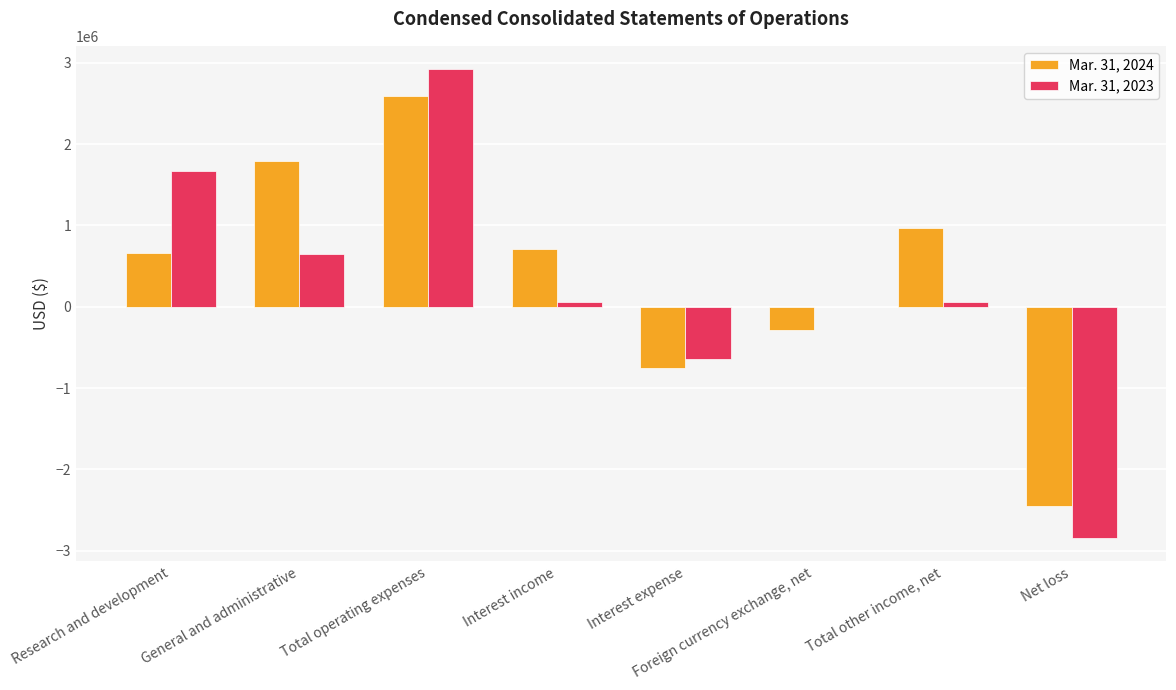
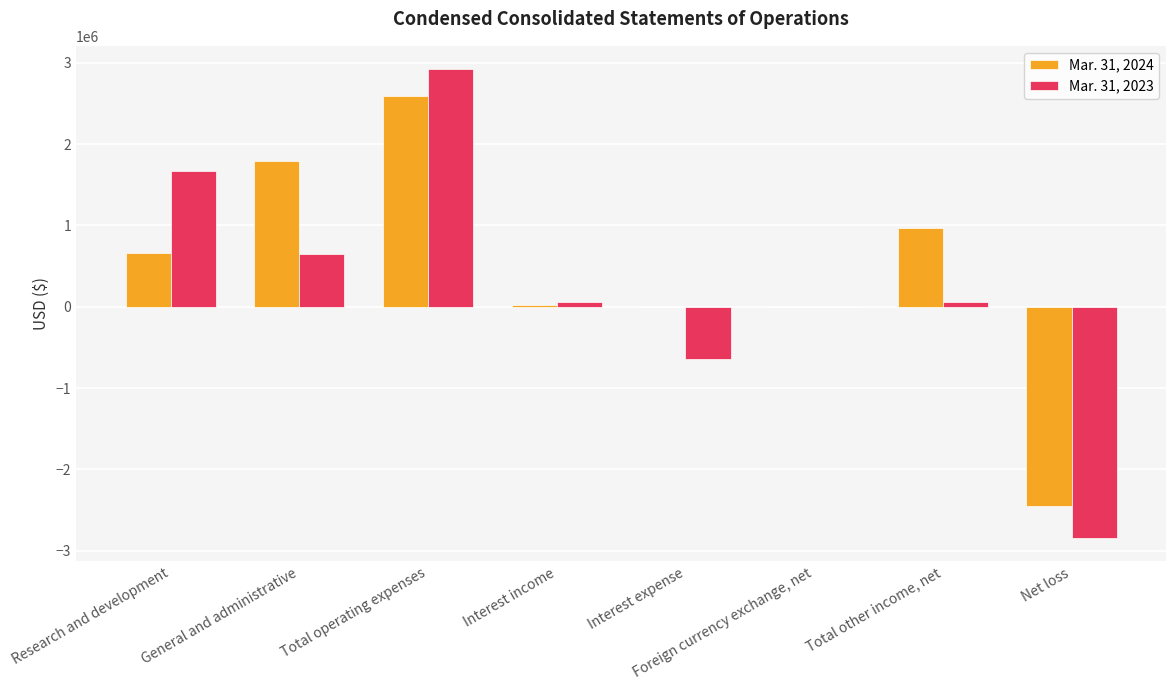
Mar. 31, 2024, Interest income: 700000 -> 0
Mar. 31, 2024, Interest expense: -800000 -> 0
Mar. 31, 2024, Foreign currency exchange, net: -300000 -> 0
